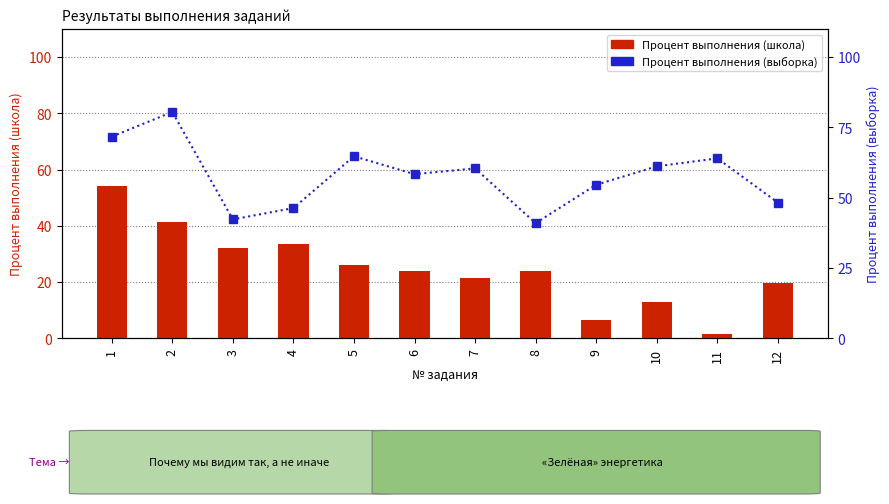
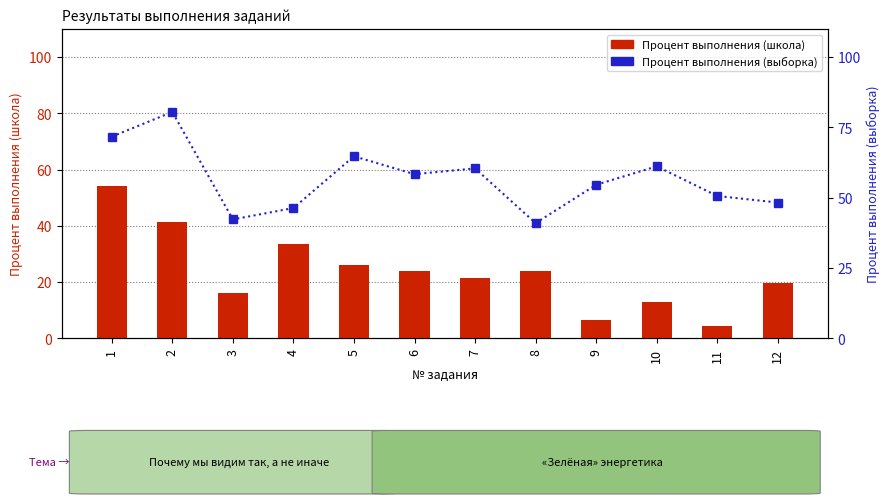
Процент выполнения (школа), 3: 32 -> 16
Процент выполнения (школа), 11: 1 -> 4
Процент выполнения (выборка), 11: 64 -> 51
